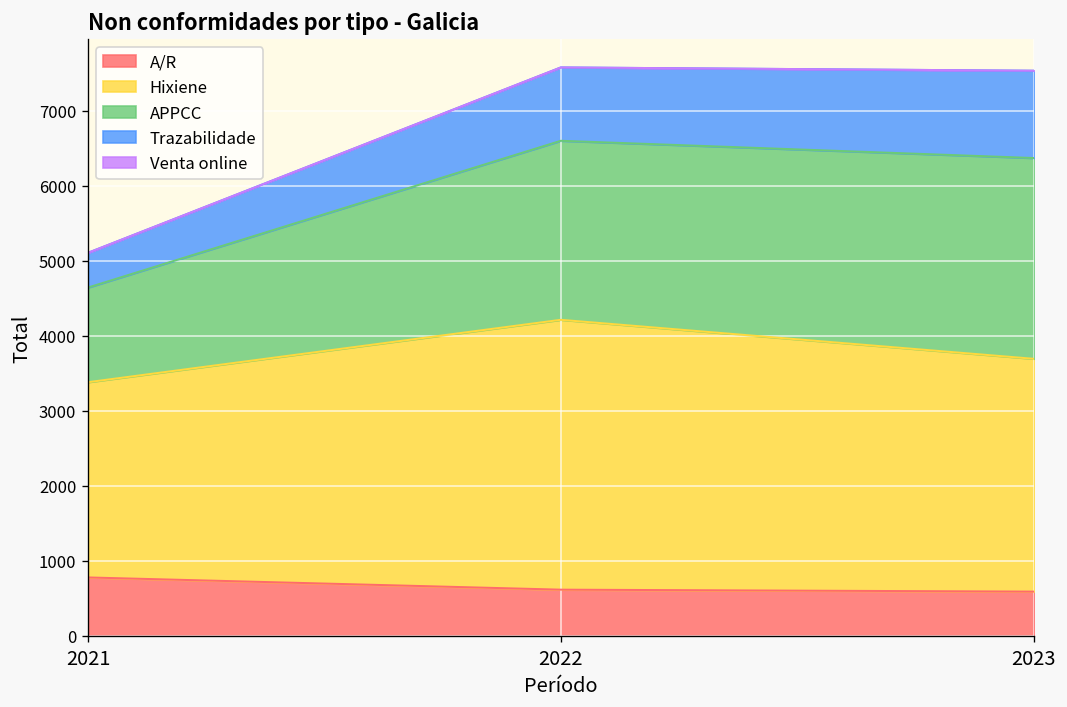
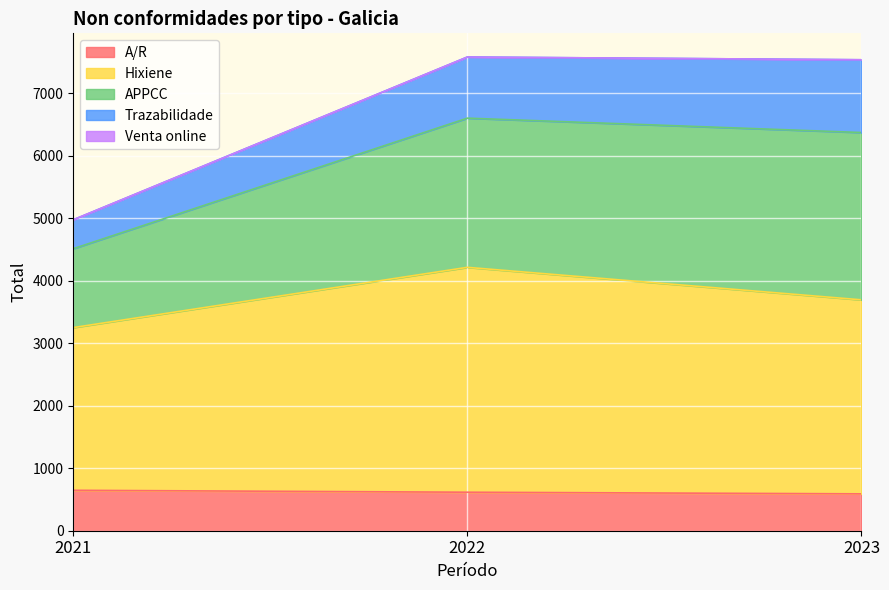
A/R, 2021: 800 -> 600
